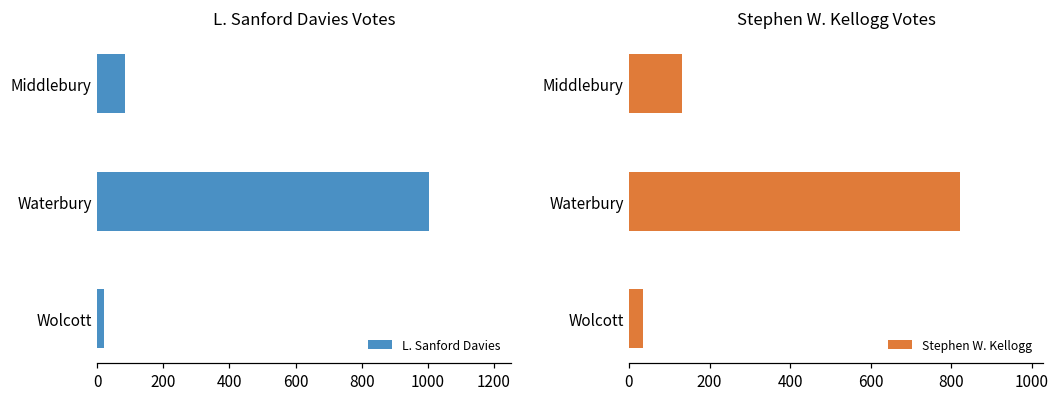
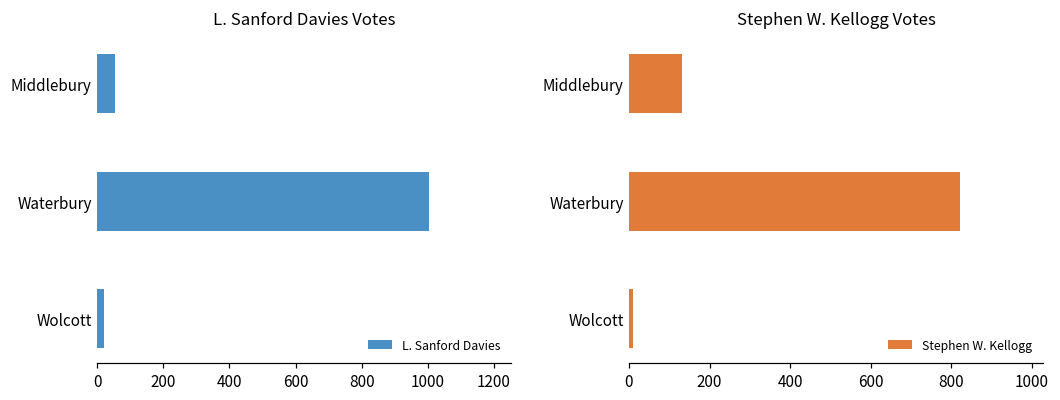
L. Sanford Davies Votes, Middlebury: 80 -> 50
Stephen W. Kellogg Votes, Wolcott: 40 -> 10
